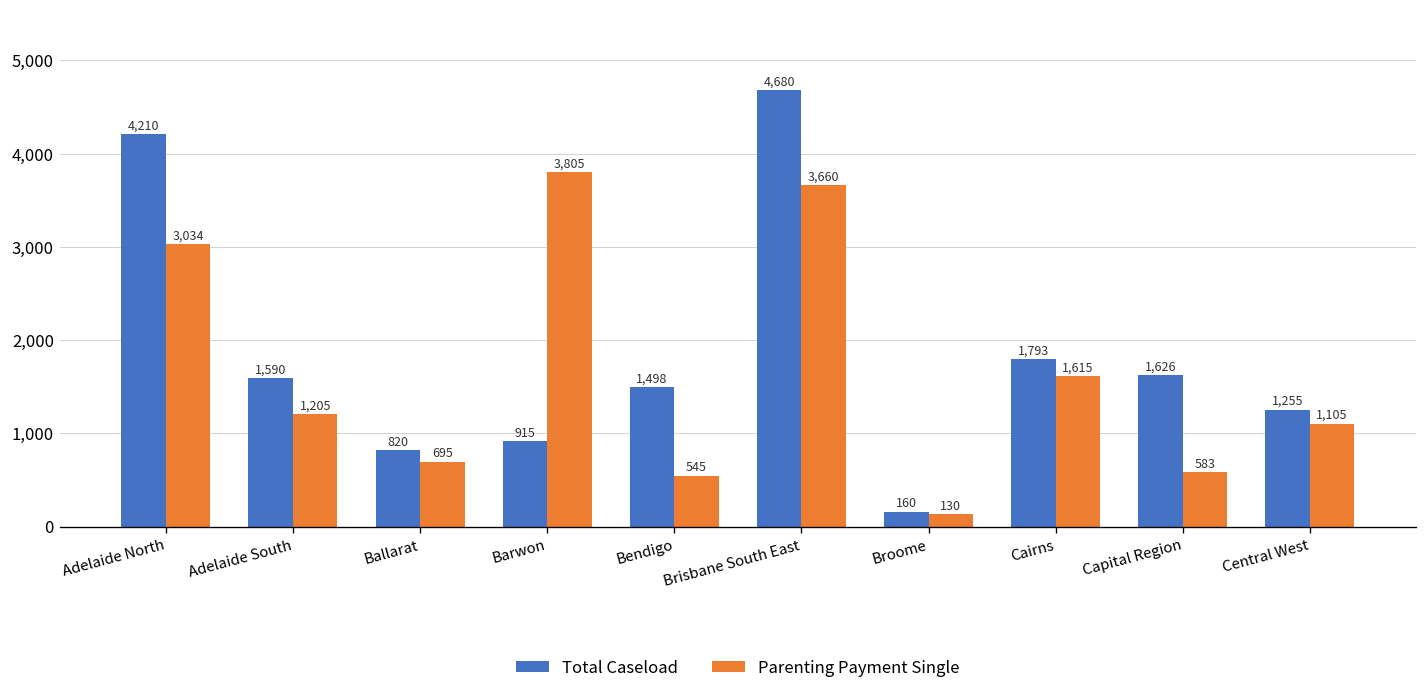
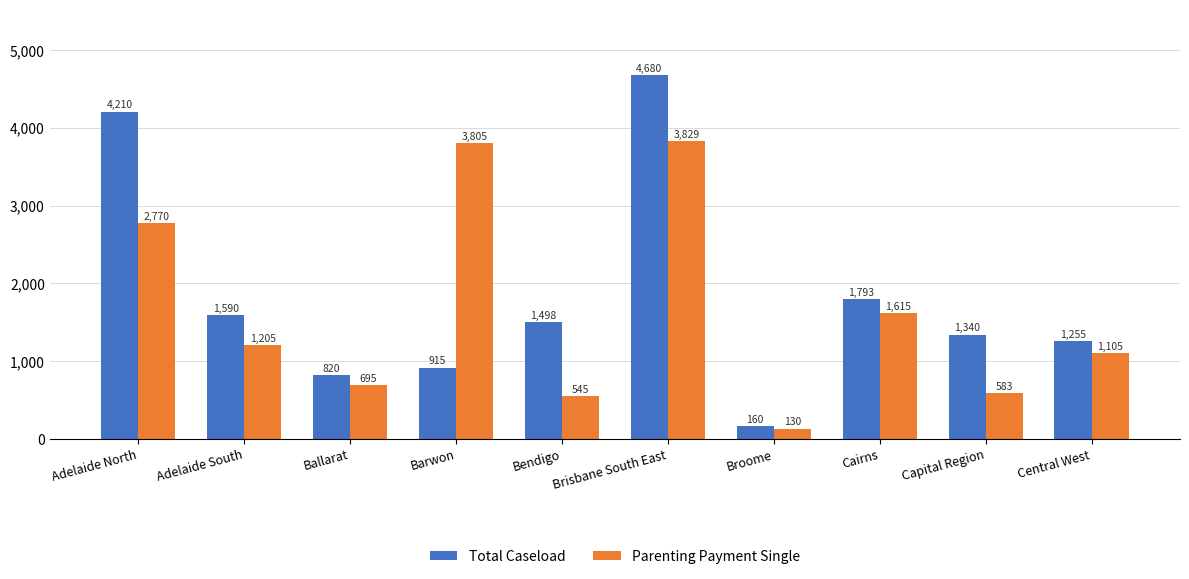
Parenting Payment Single, Adelaide North: 3,034 -> 2,770
Parenting Payment Single, Brisbane South East: 3,660 -> 3,829
Total Caseload, Capital Region: 1,626 -> 1,340
